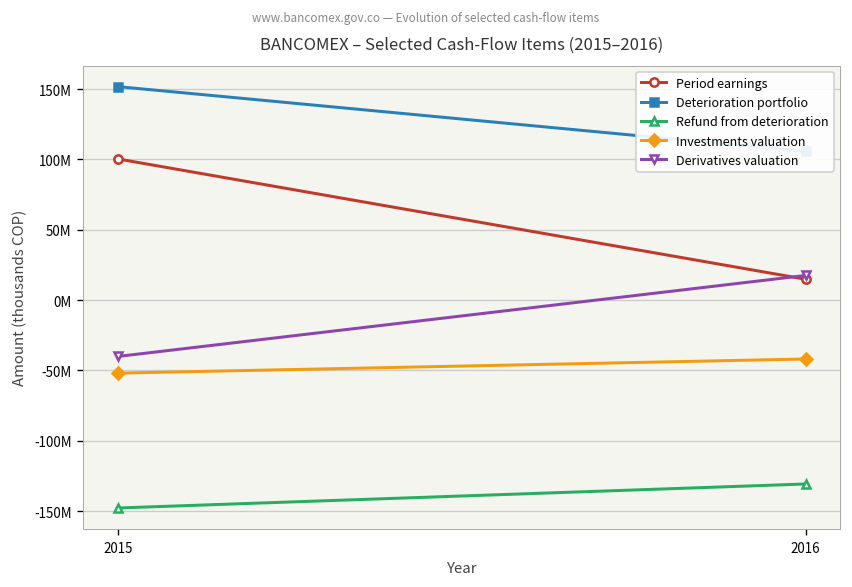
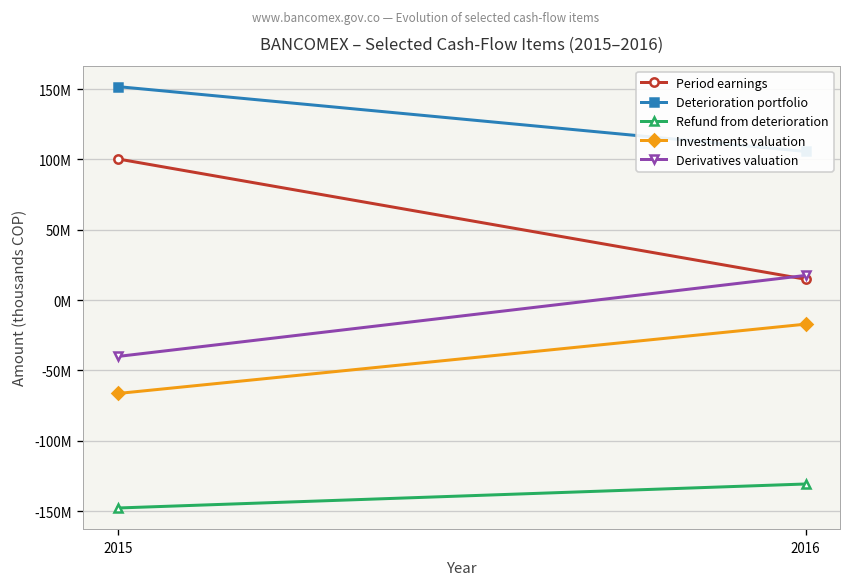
Investments valuation, 2015: -52000000 -> -66000000
Investments valuation, 2016: -42000000 -> -17000000
